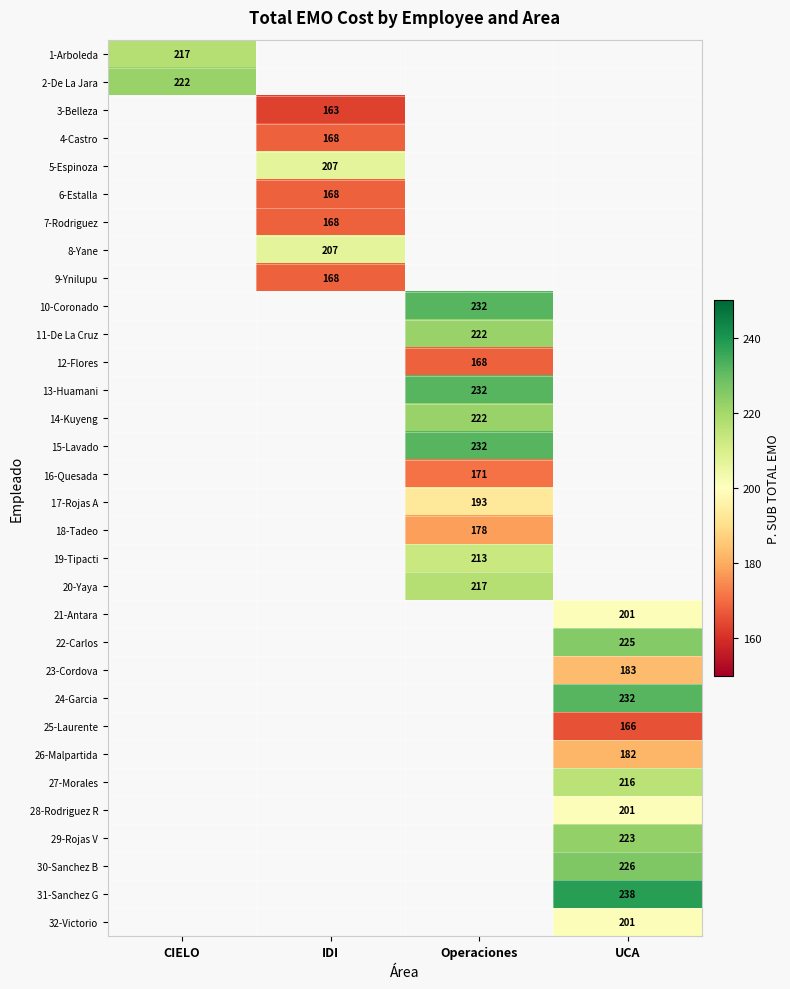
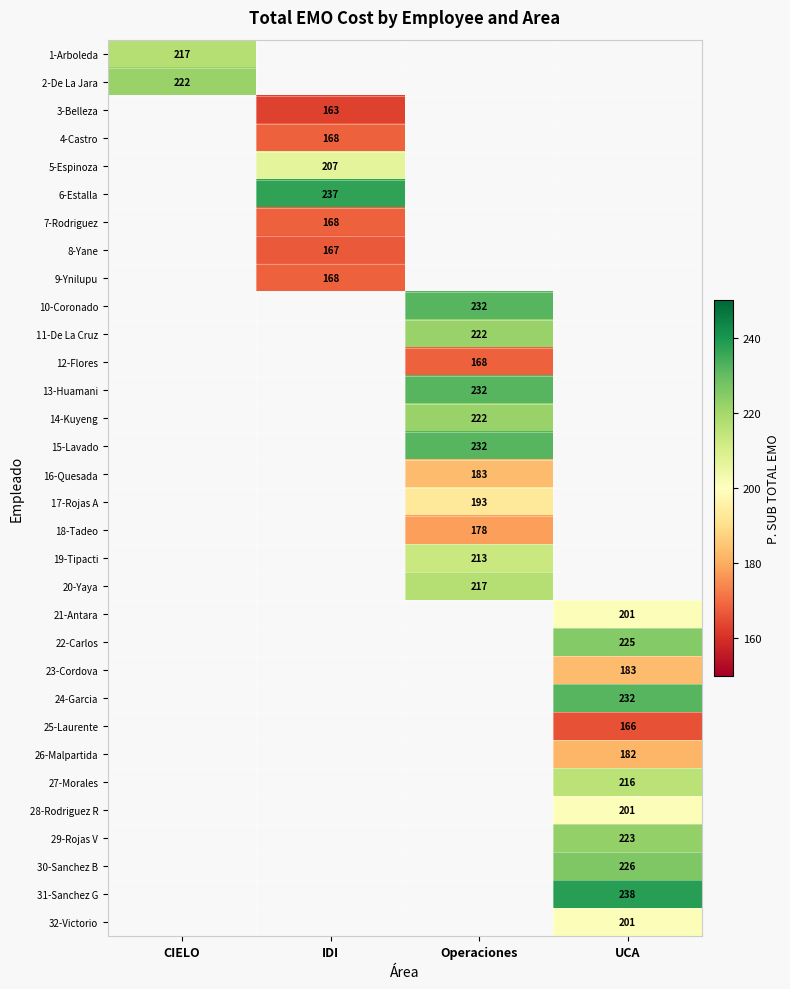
6-Estalla, IDI: 168 -> 237
8-Yane, IDI: 207 -> 167
16-Quesada, Operaciones: 171 -> 183
